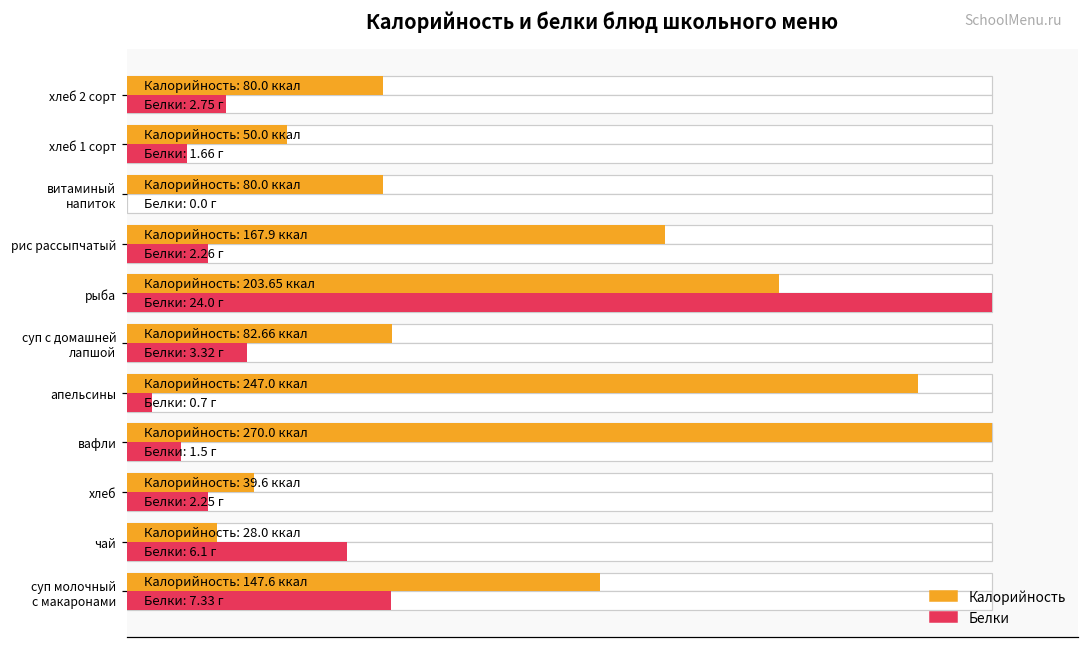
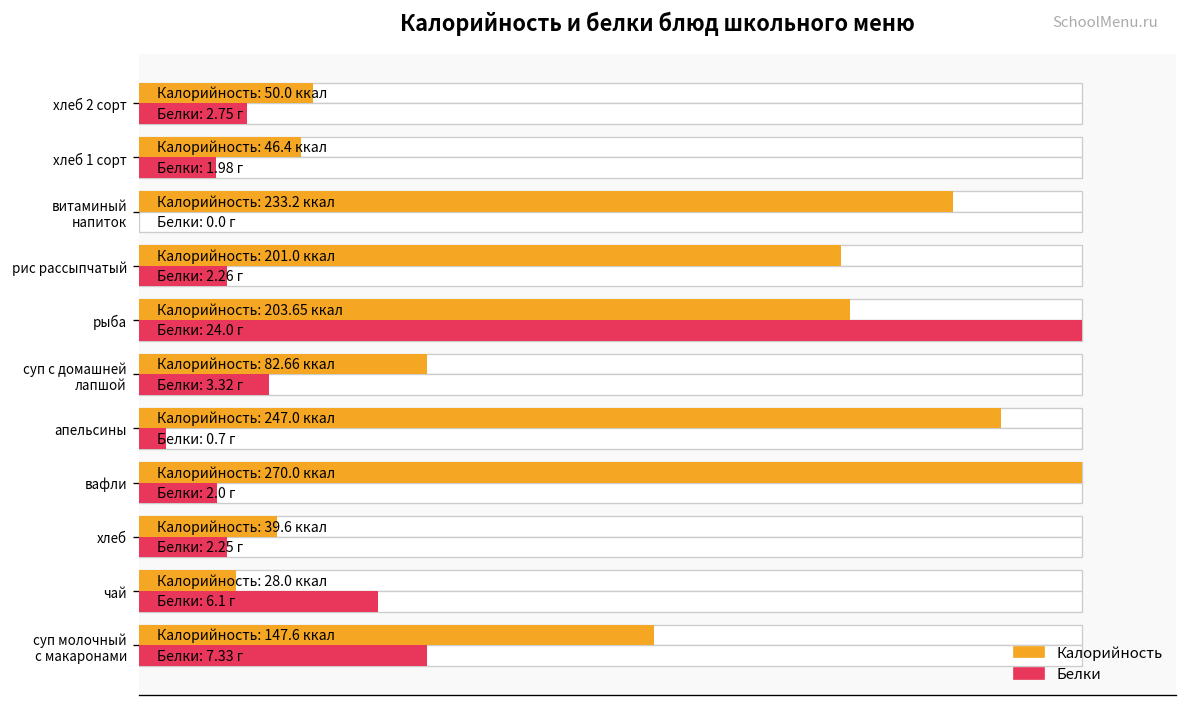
Калорийность, хлеб 2 сорт: 80.0 -> 50.0
Калорийность, хлеб 1 сорт: 50.0 -> 46.4
Белки, хлеб 1 сорт: 1.66 -> 1.98
Калорийность, витаминый напиток: 80.0 -> 233.2
Калорийность, рис рассыпчатый: 167.9 -> 201.0
Белки, вафли: 1.5 -> 2.0
